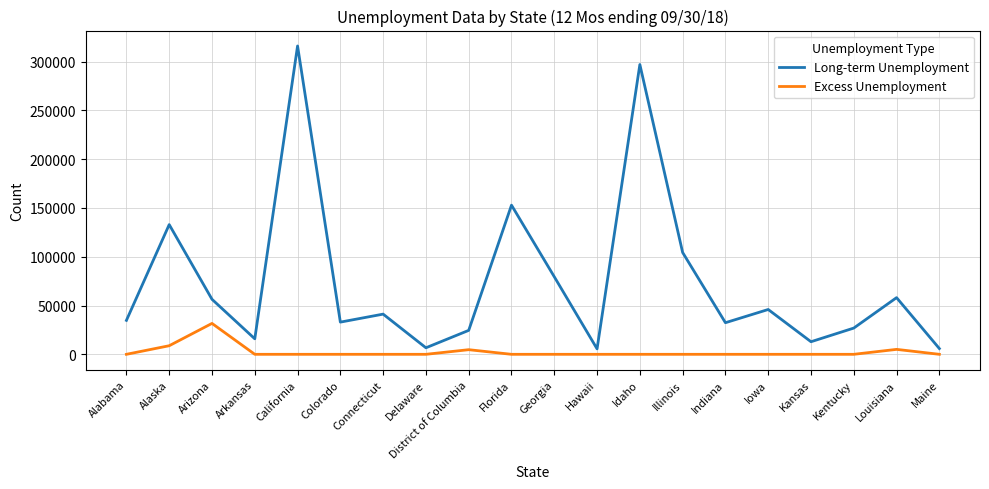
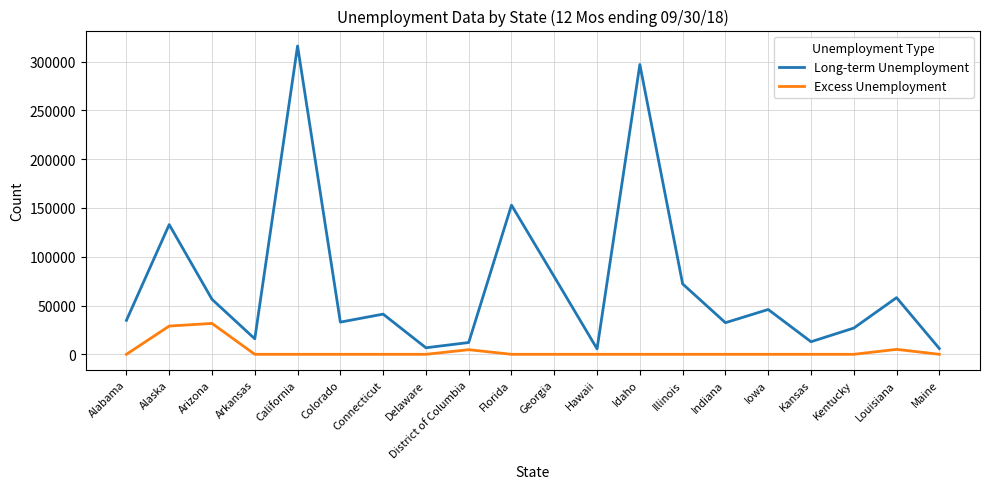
Excess Unemployment, Alaska: 10000 -> 30000
Long-term Unemployment, District of Columbia: 20000 -> 10000
Long-term Unemployment, Illinois: 100000 -> 70000
